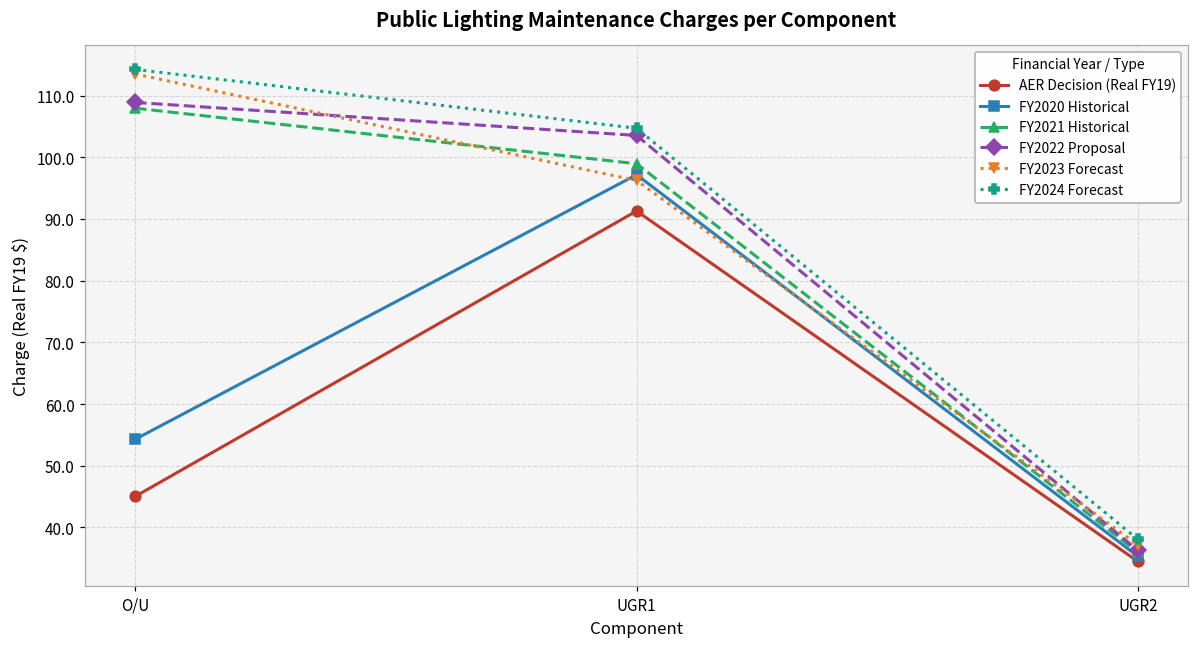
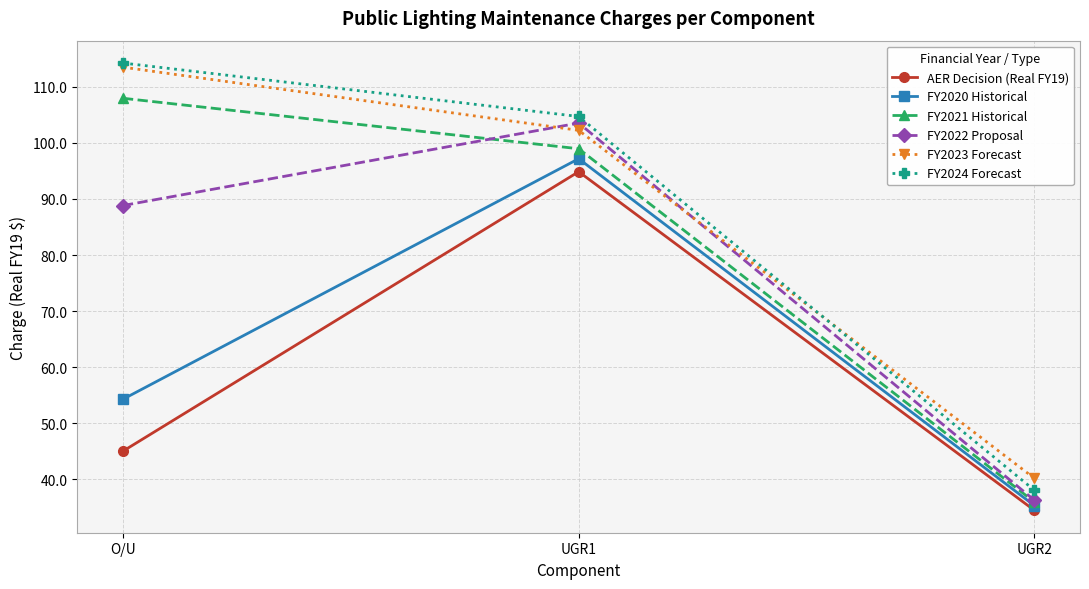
FY2022 Proposal, O/U: 109 -> 89
AER Decision (Real FY19), UGR1: 91 -> 95
FY2023 Forecast, UGR1: 96 -> 102
FY2023 Forecast, UGR2: 37 -> 40
